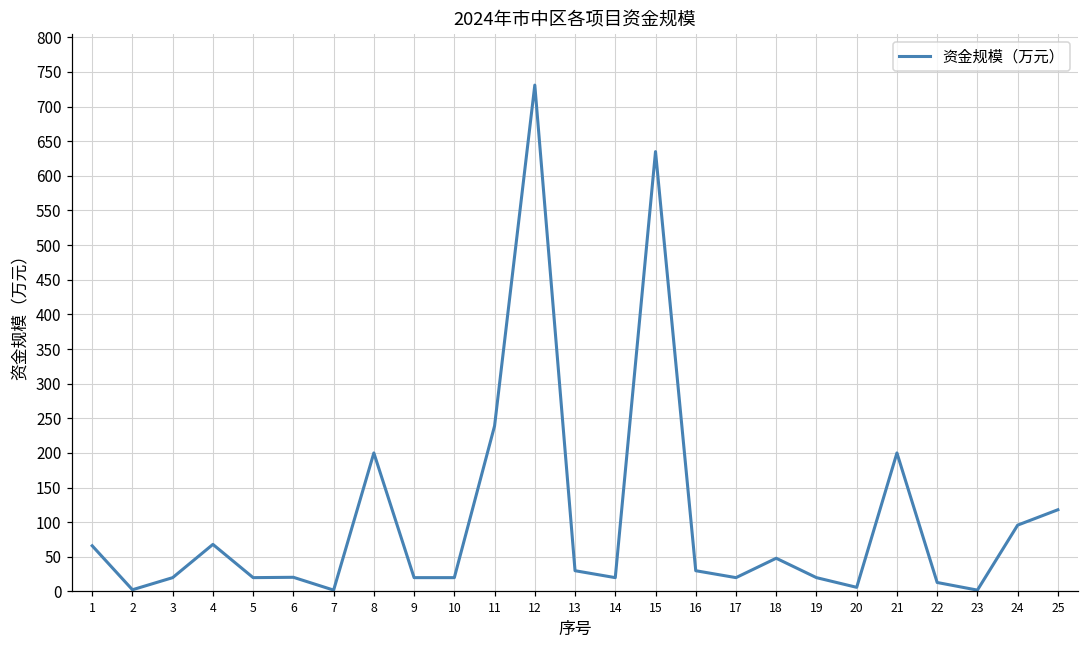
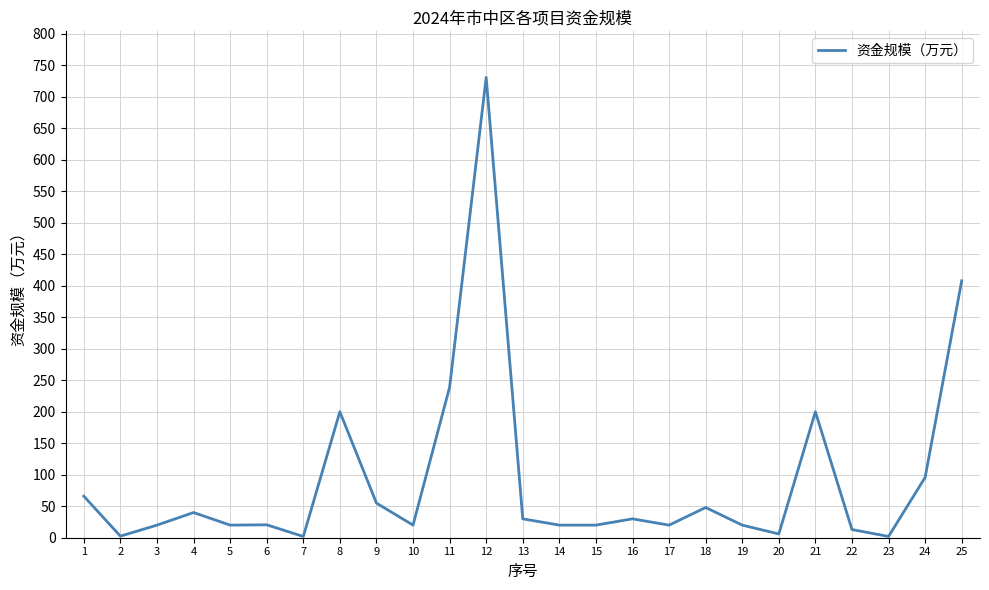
4: 70 -> 40
9: 20 -> 60
15: 640 -> 20
25: 120 -> 410
